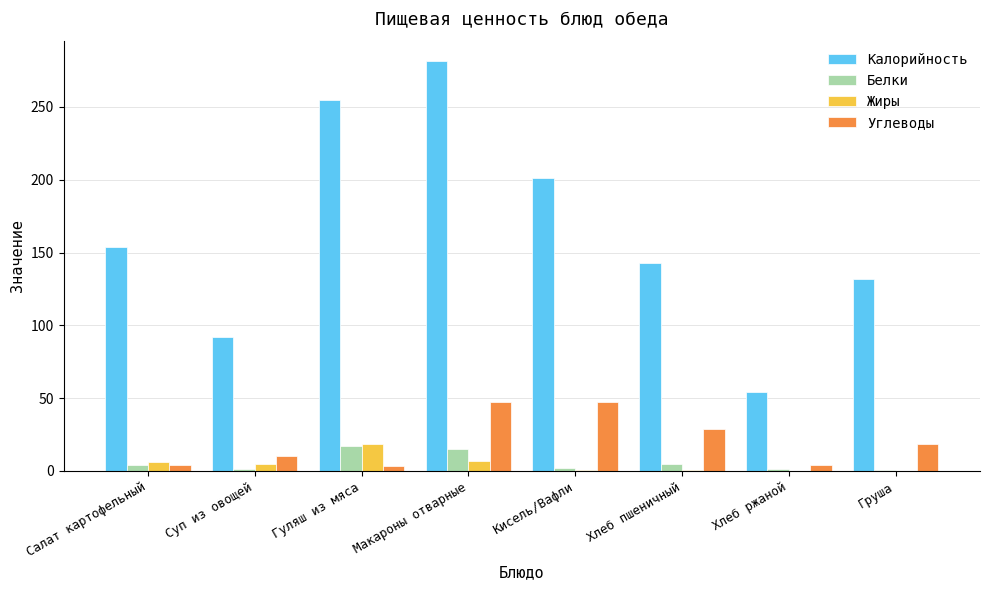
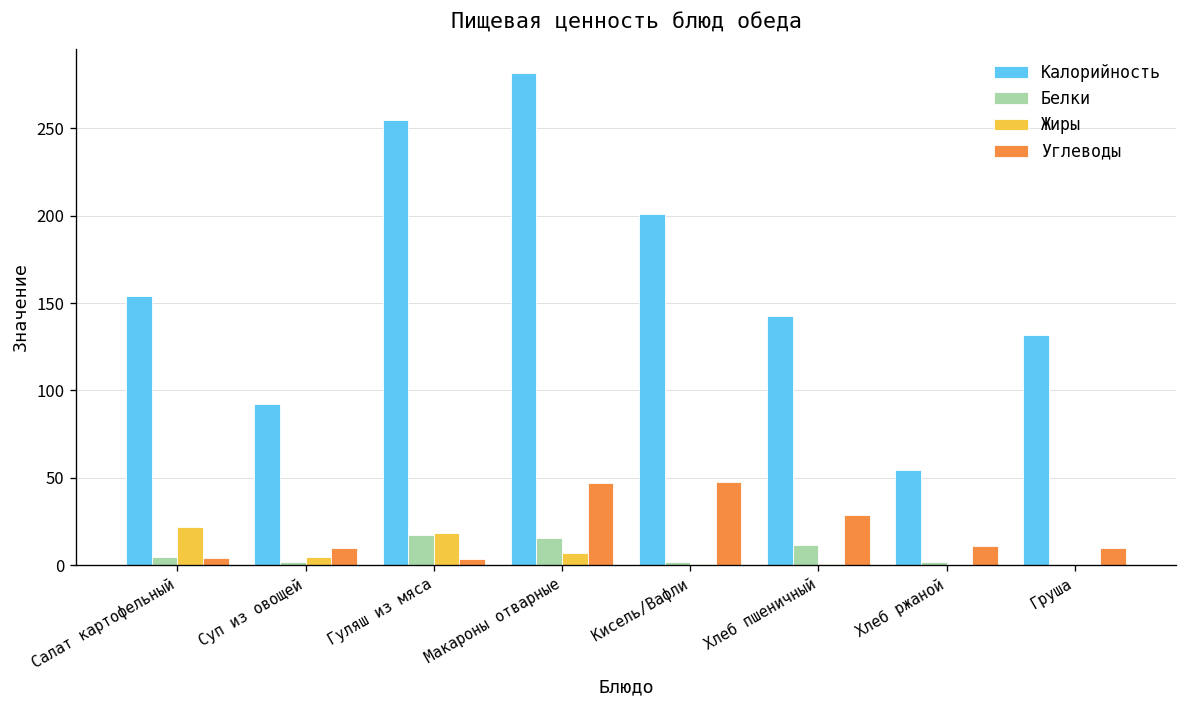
Жиры, Салат картофельный: 6 -> 22
Белки, Хлеб пшеничный: 5 -> 12
Углеводы, Хлеб ржаной: 4 -> 11
Углеводы, Груша: 19 -> 10
